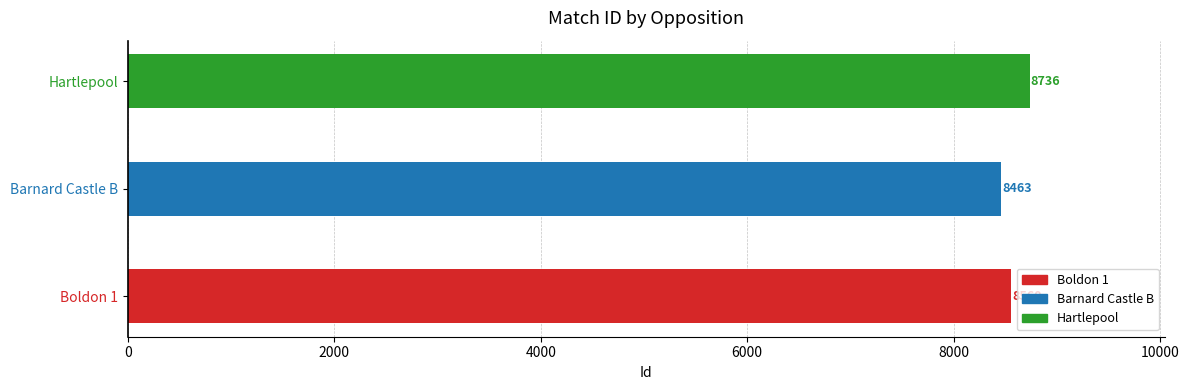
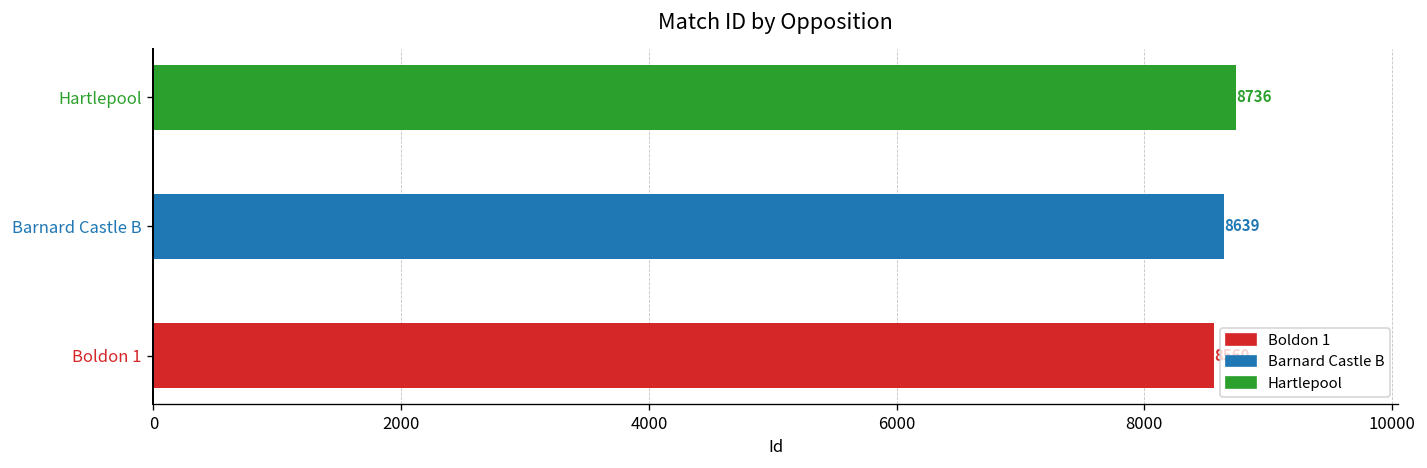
Barnard Castle B: 8463 -> 8639
